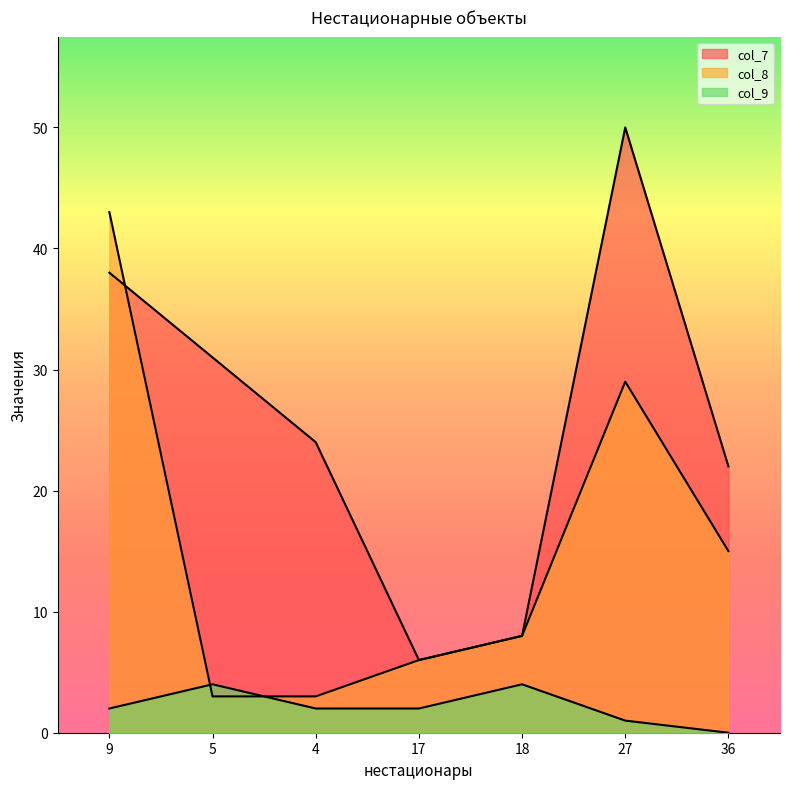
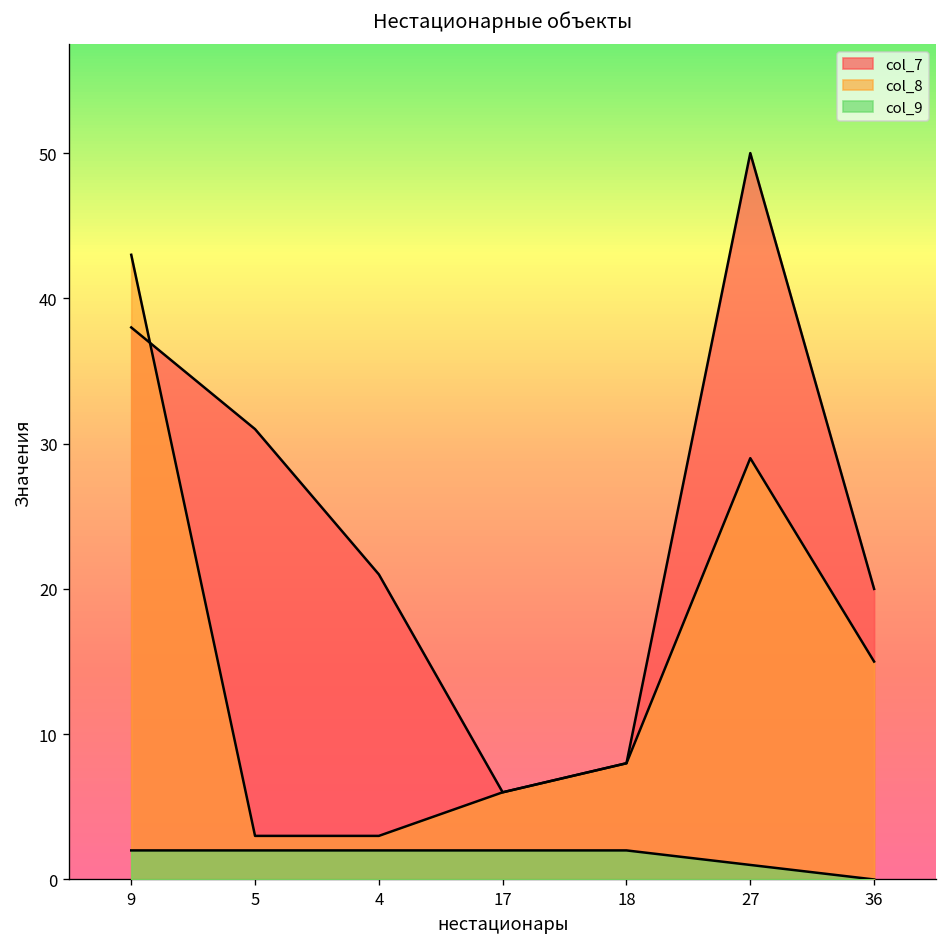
col_9, 5: 4 -> 2
col_7, 4: 24 -> 21
col_9, 18: 4 -> 2
col_7, 36: 22 -> 20
